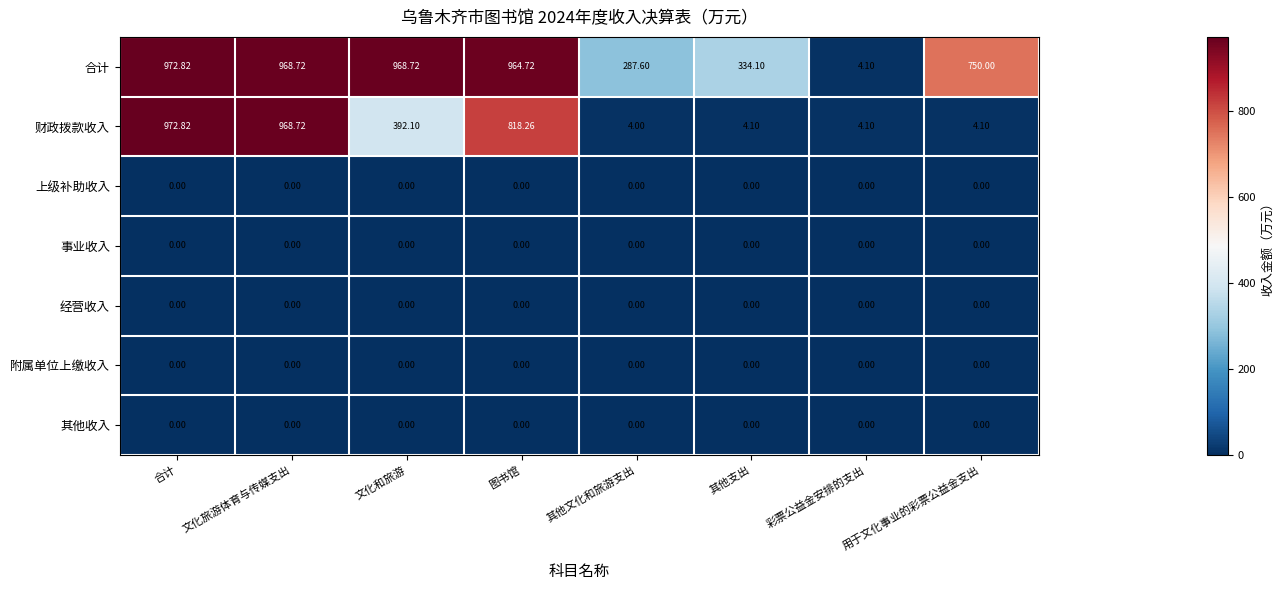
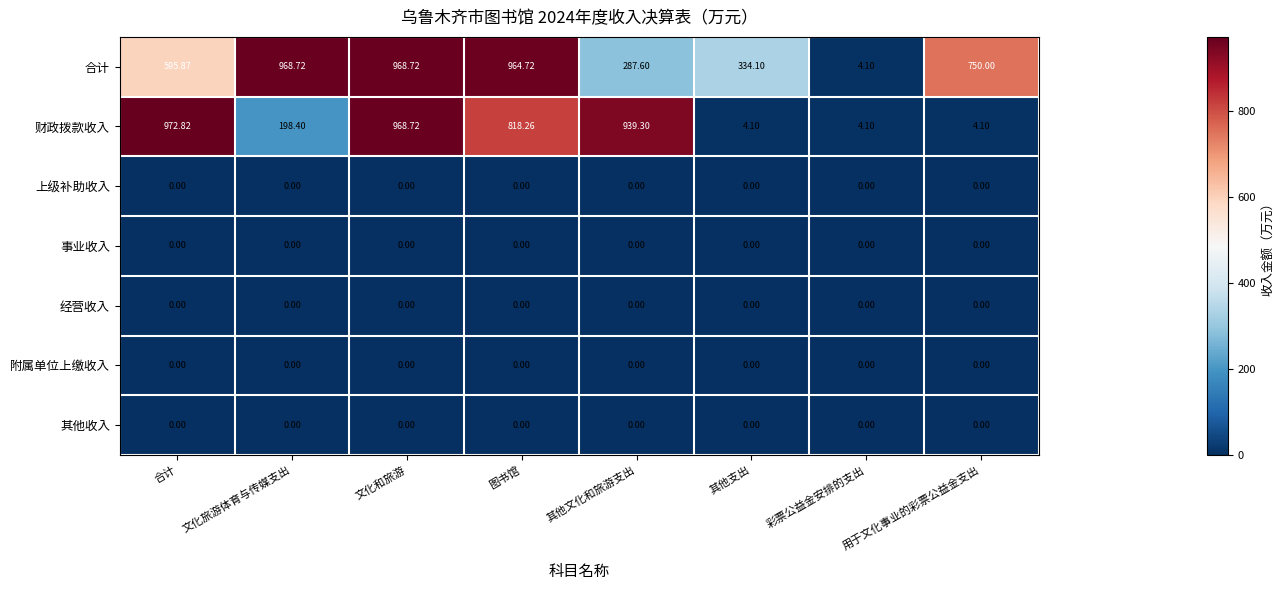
合计, 合计: 972.82 -> 595.87
财政拨款收入, 文化旅游体育与传媒支出: 968.72 -> 198.40
财政拨款收入, 文化和旅游: 392.10 -> 968.72
财政拨款收入, 其他文化和旅游支出: 4.00 -> 939.30
